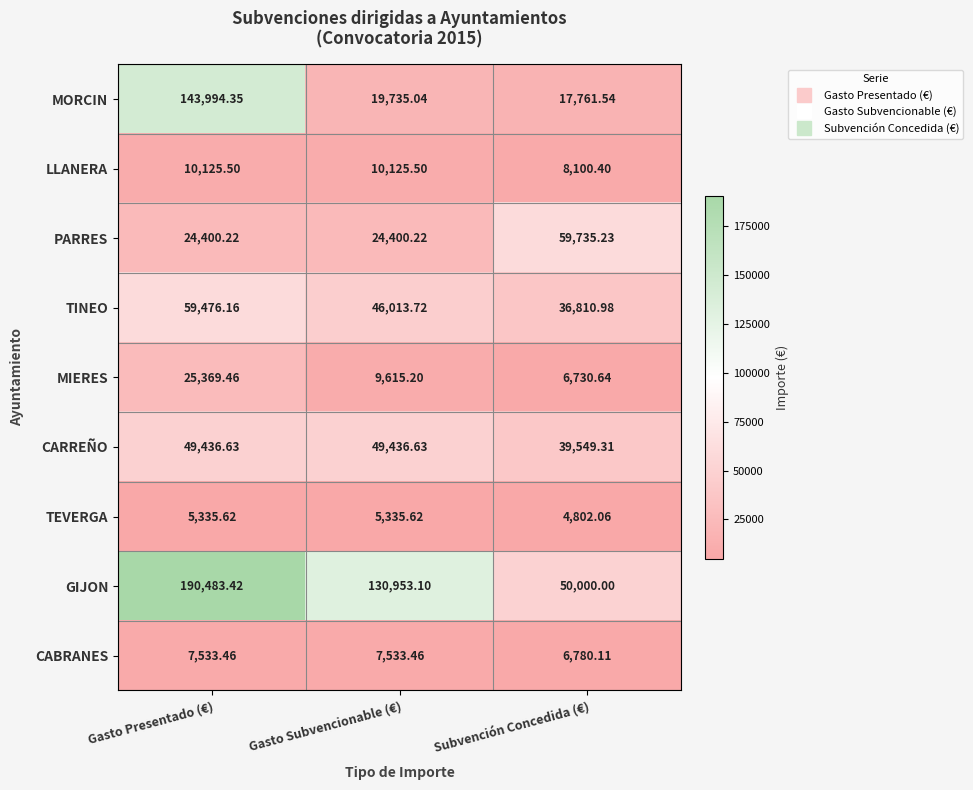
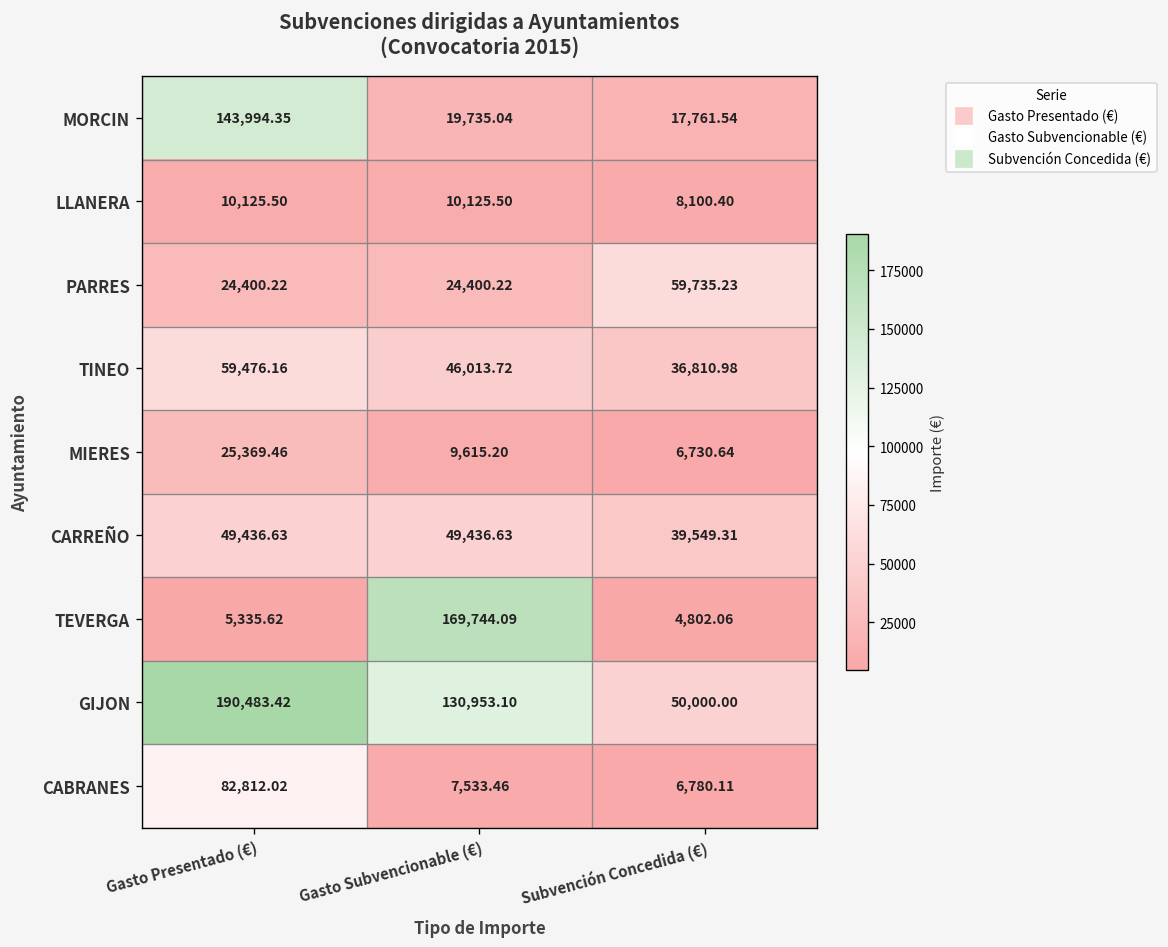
TEVERGA, Gasto Subvencionable (€): 5,335.62 -> 169,744.09
CABRANES, Gasto Presentado (€): 7,533.46 -> 82,812.02
